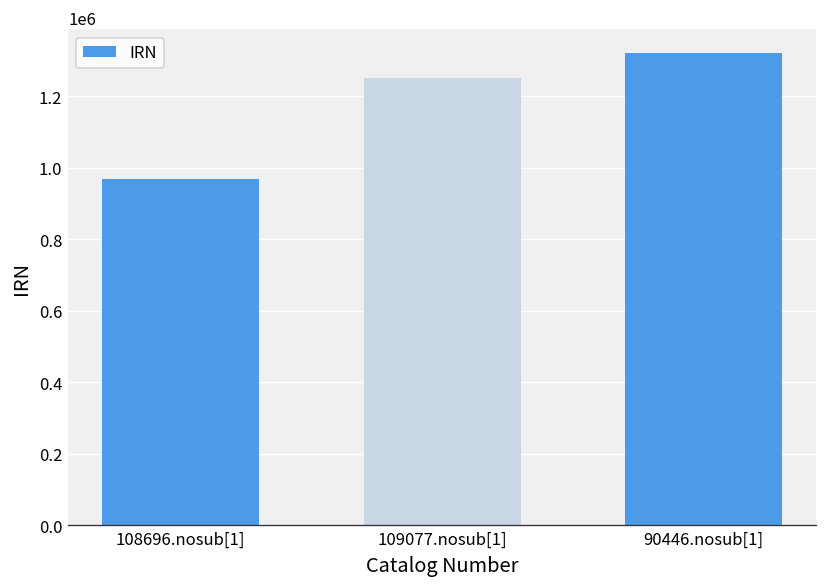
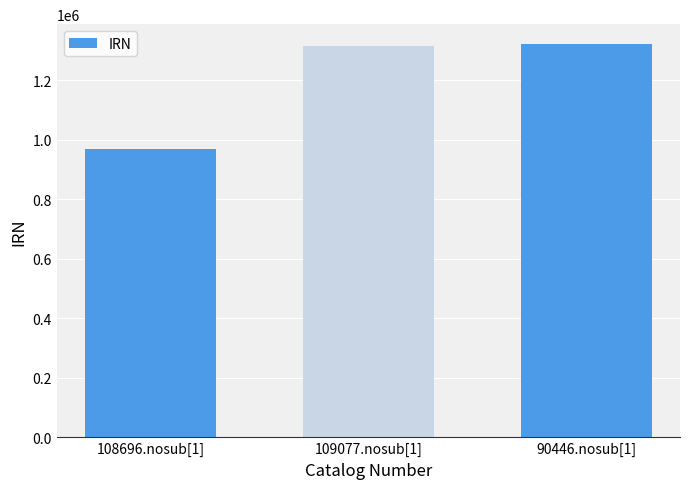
109077.nosub[1]: 1250000 -> 1310000
